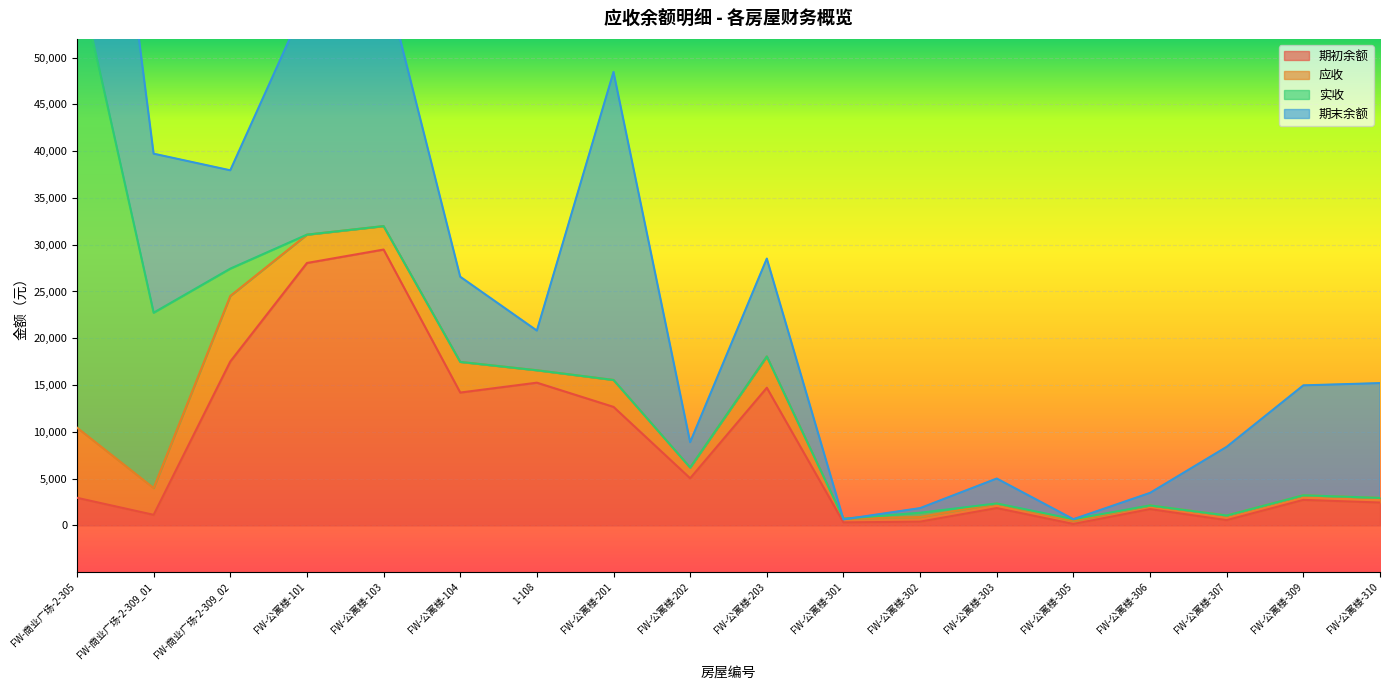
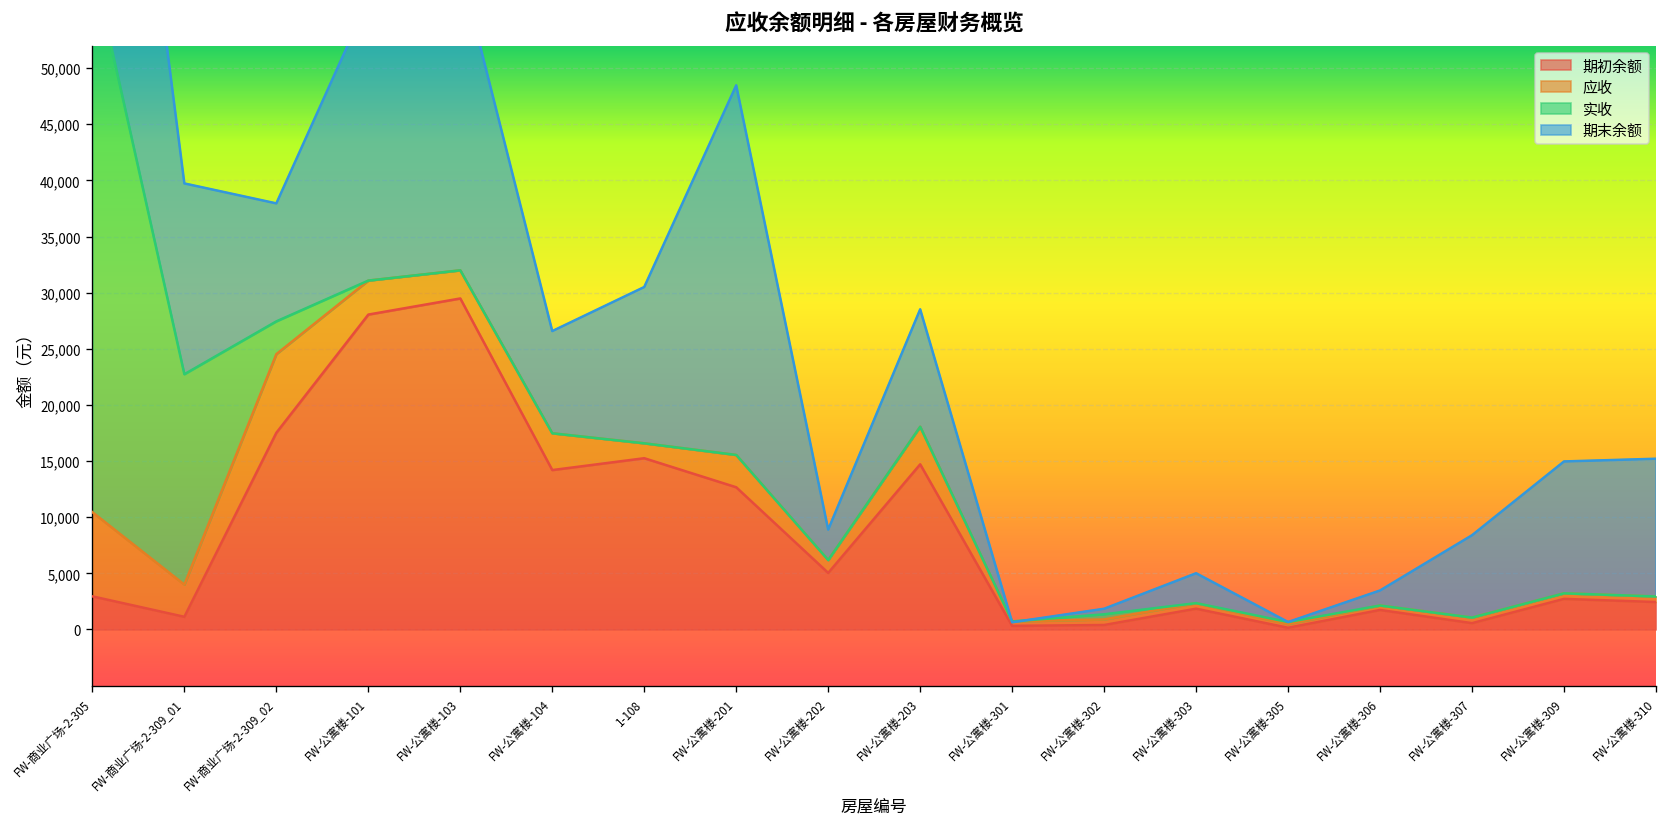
期末余额, 1-108: 4,000 -> 14,000
